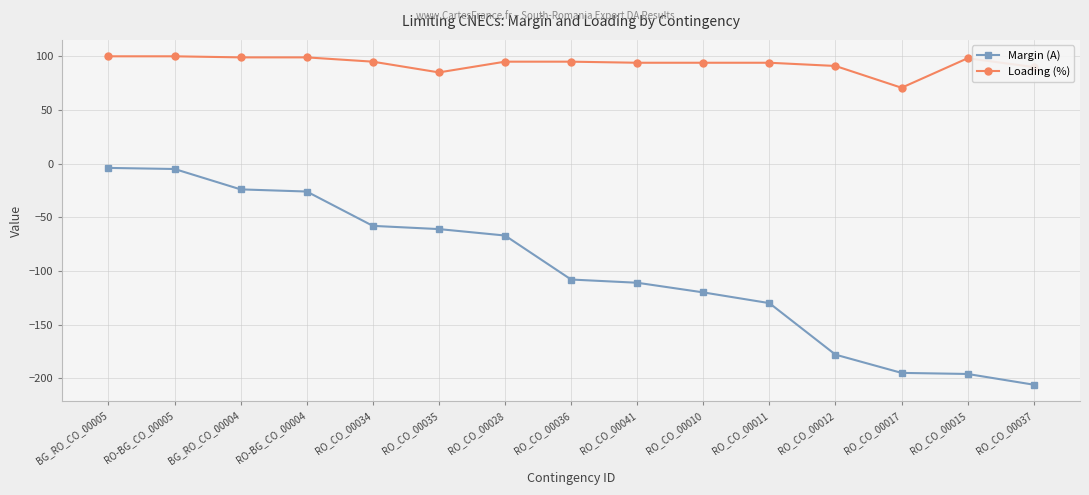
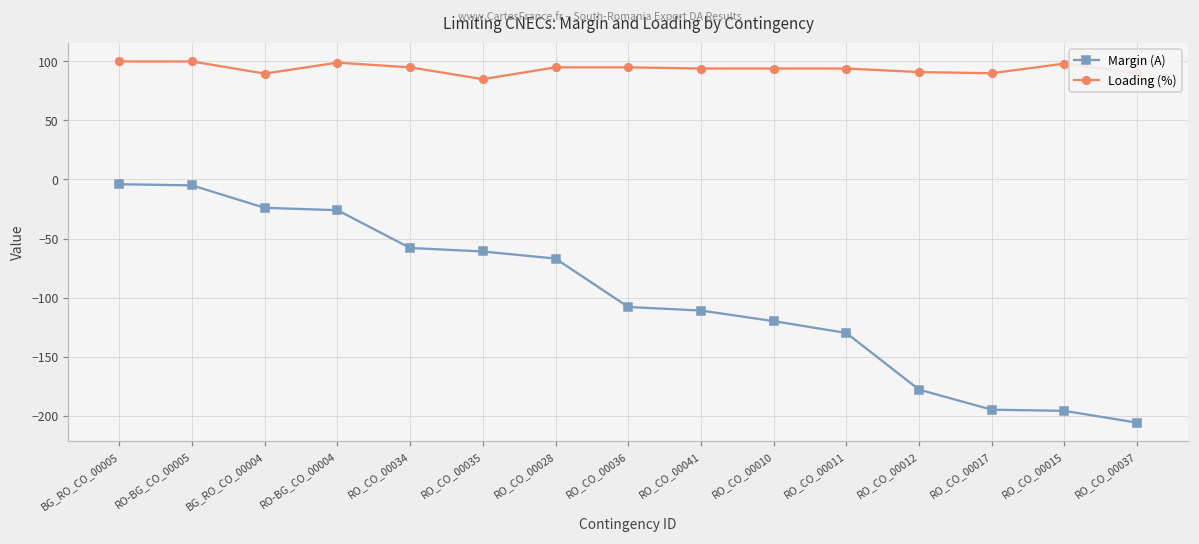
Loading (%), BG_RO_CO_00004: 99 -> 90
Loading (%), RO_CO_00017: 71 -> 90
